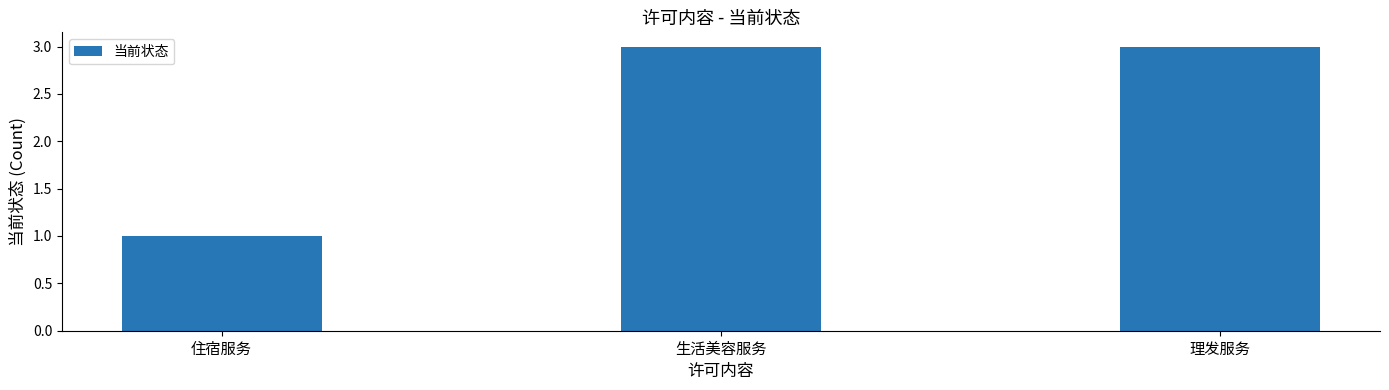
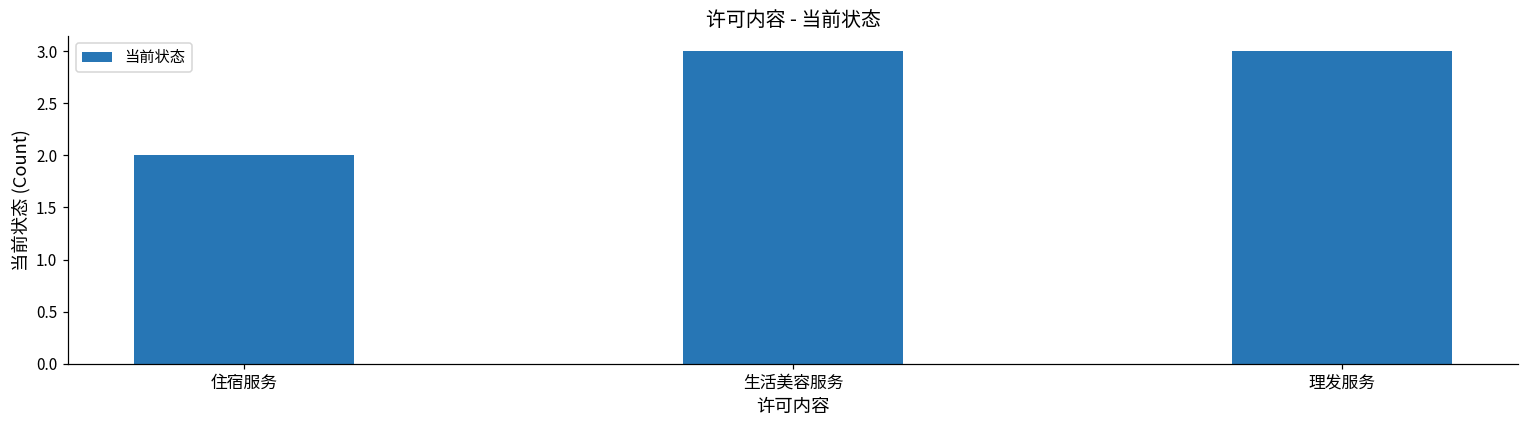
住宿服务: 1 -> 2
